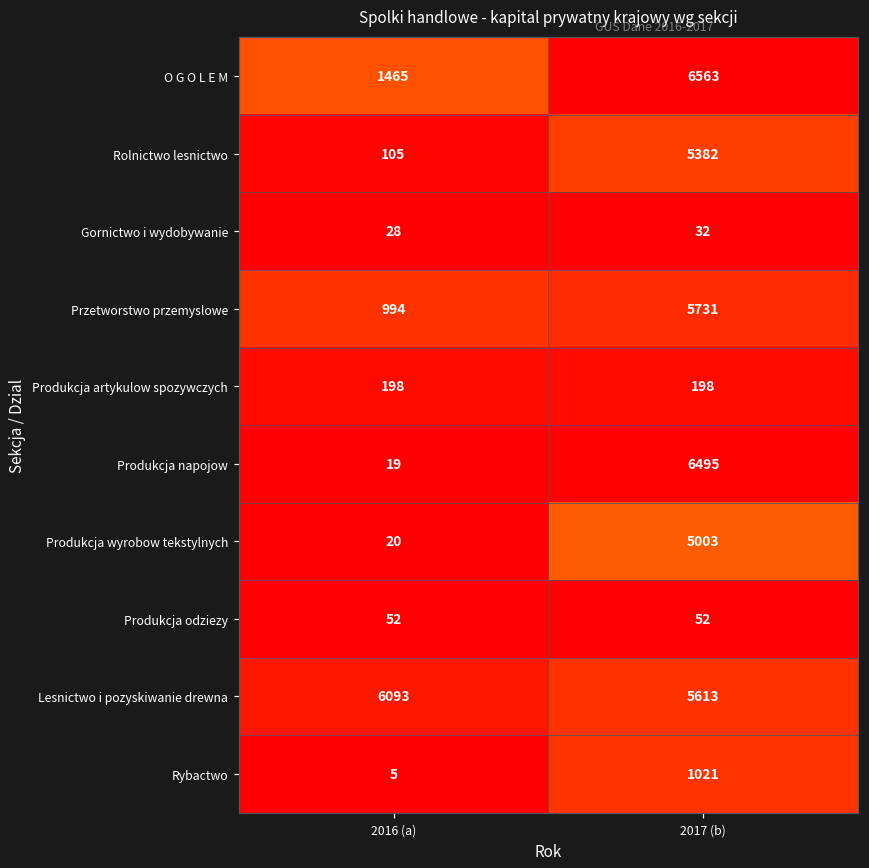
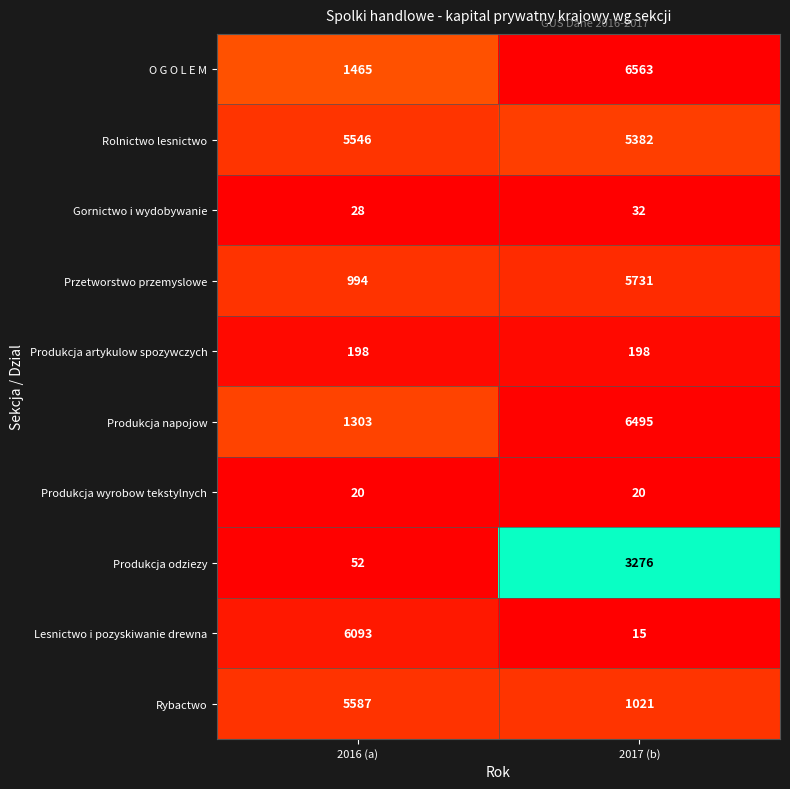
Rolnictwo lesnictwo, 2016 (a): 105 -> 5546
Produkcja napojow, 2016 (a): 19 -> 1303
Produkcja wyrobow tekstylnych, 2017 (b): 5003 -> 20
Produkcja odziezy, 2017 (b): 52 -> 3276
Lesnictwo i pozyskiwanie drewna, 2017 (b): 5613 -> 15
Rybactwo, 2016 (a): 5 -> 5587
